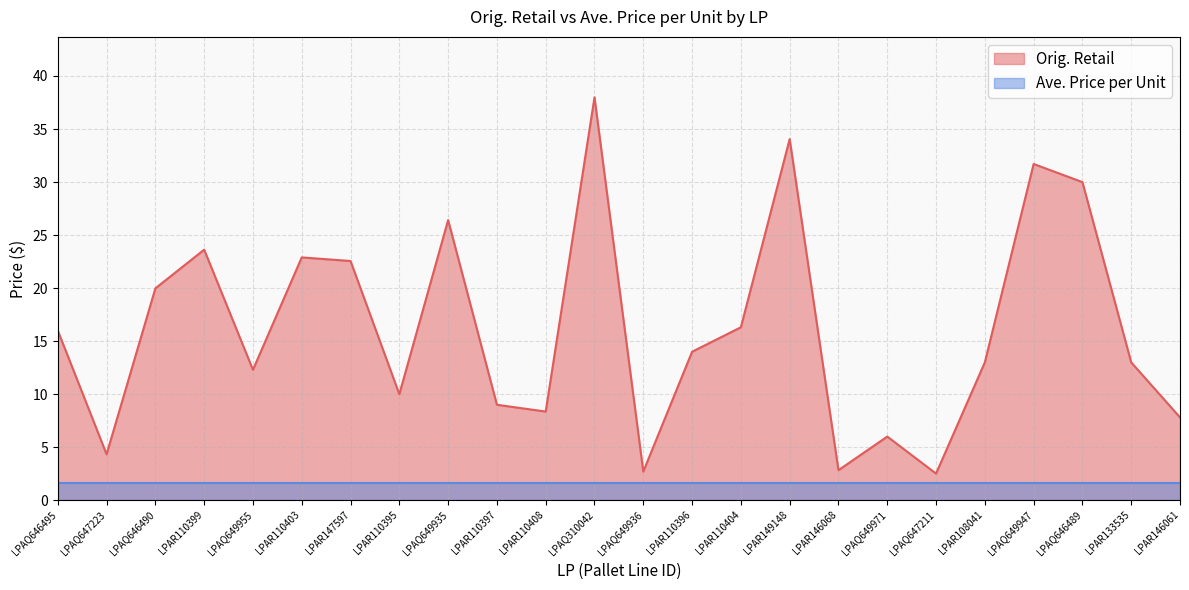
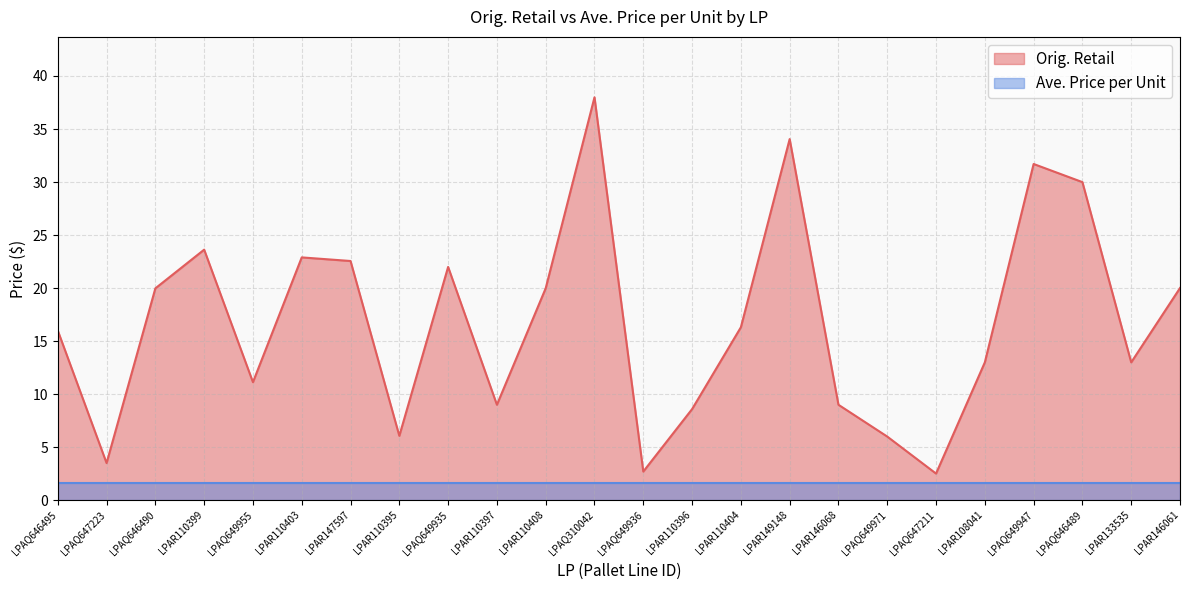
Orig. Retail, LPAQ647223: 4.3 -> 3.5
Orig. Retail, LPAQ649955: 12.3 -> 11.1
Orig. Retail, LPAR110395: 10.0 -> 6.1
Orig. Retail, LPAQ649935: 26.4 -> 22.0
Orig. Retail, LPAR110408: 8.4 -> 20.0
Orig. Retail, LPAR110396: 14.0 -> 8.6
Orig. Retail, LPAR146068: 2.8 -> 9.0
Orig. Retail, LPAR146061: 7.8 -> 20.0
